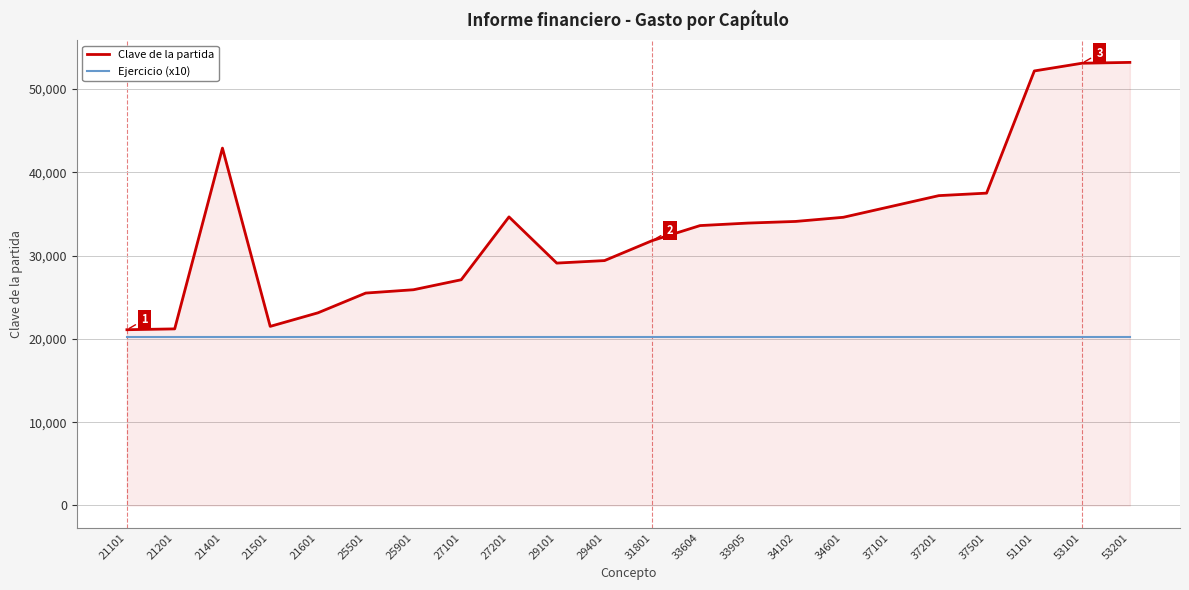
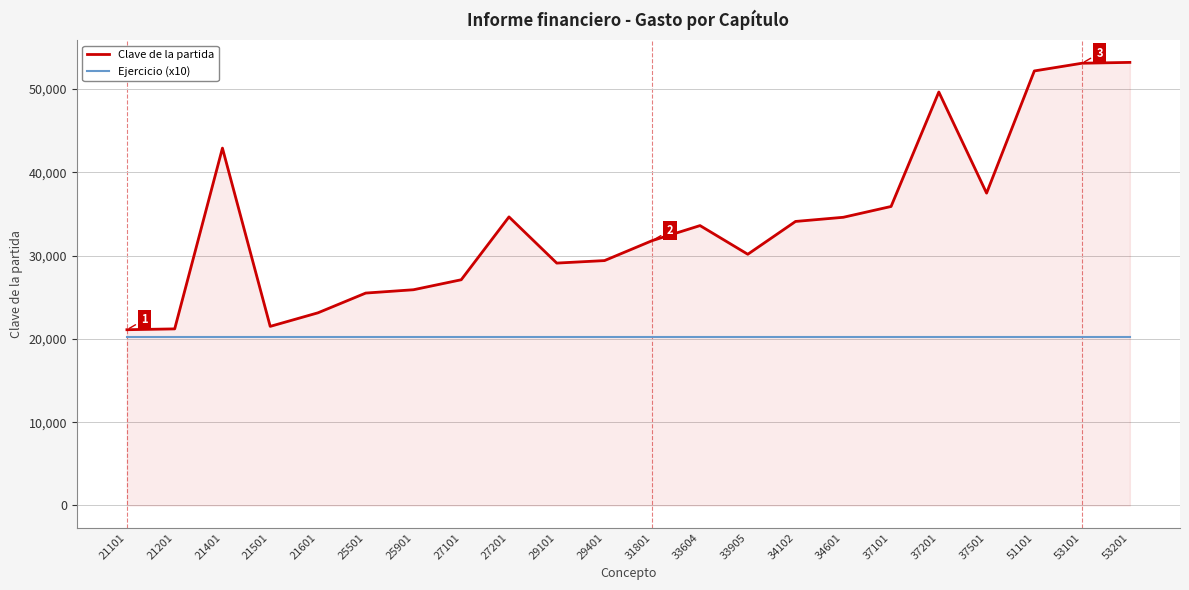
Clave de la partida, 33905: 34,000 -> 30,000
Clave de la partida, 37201: 37,000 -> 50,000
